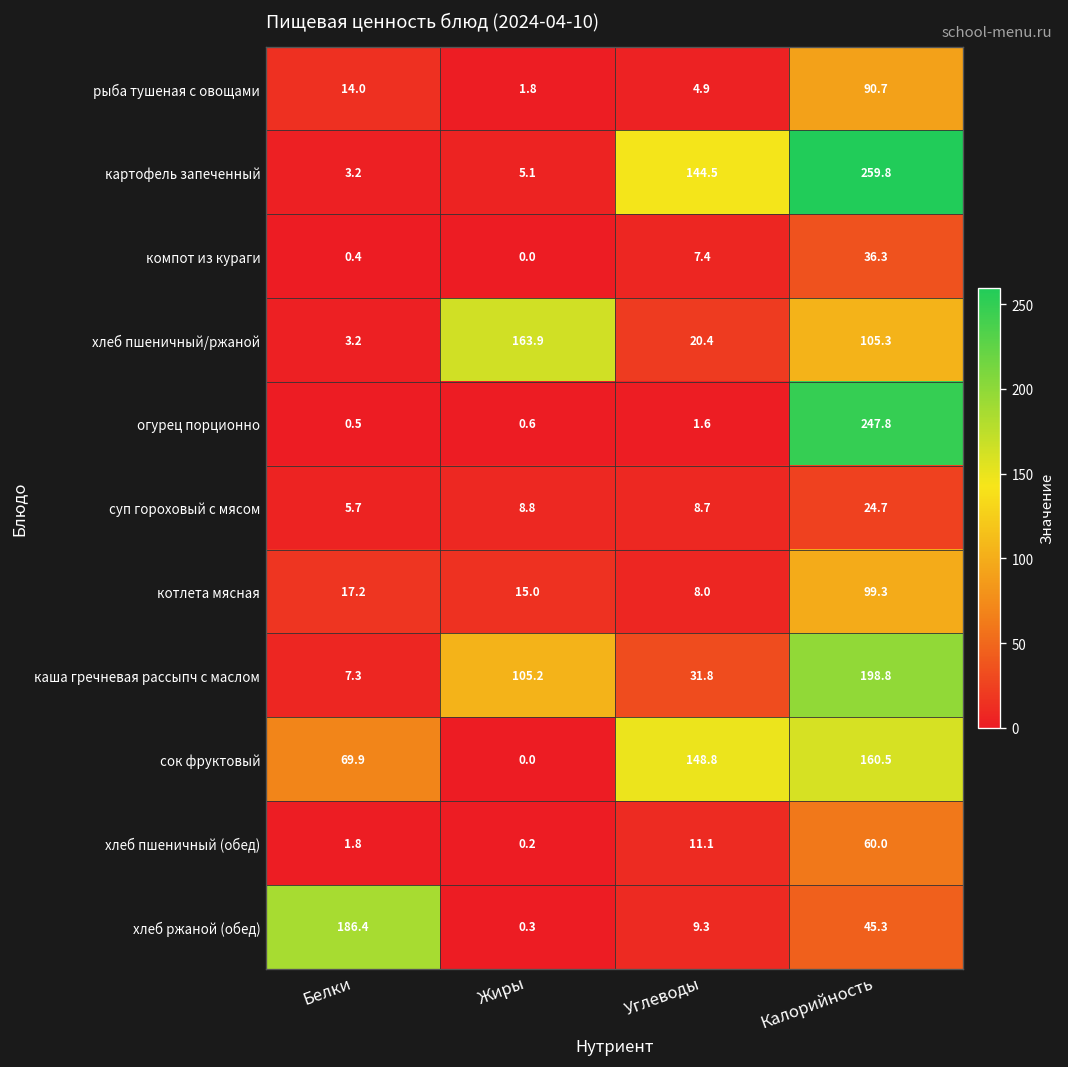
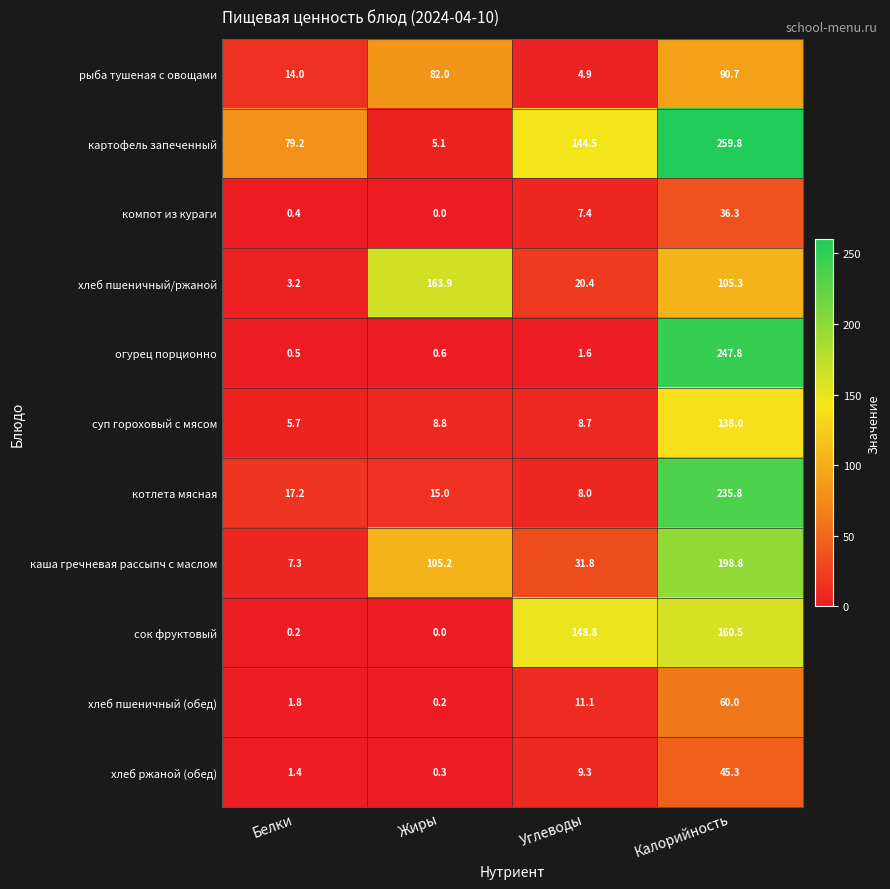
рыба тушеная с овощами, Жиры: 1.8 -> 82.0
картофель запеченный, Белки: 3.2 -> 79.2
суп гороховый с мясом, Калорийность: 24.7 -> 138.0
котлета мясная, Калорийность: 99.3 -> 235.8
сок фруктовый, Белки: 69.9 -> 0.2
хлеб ржаной (обед), Белки: 186.4 -> 1.4
